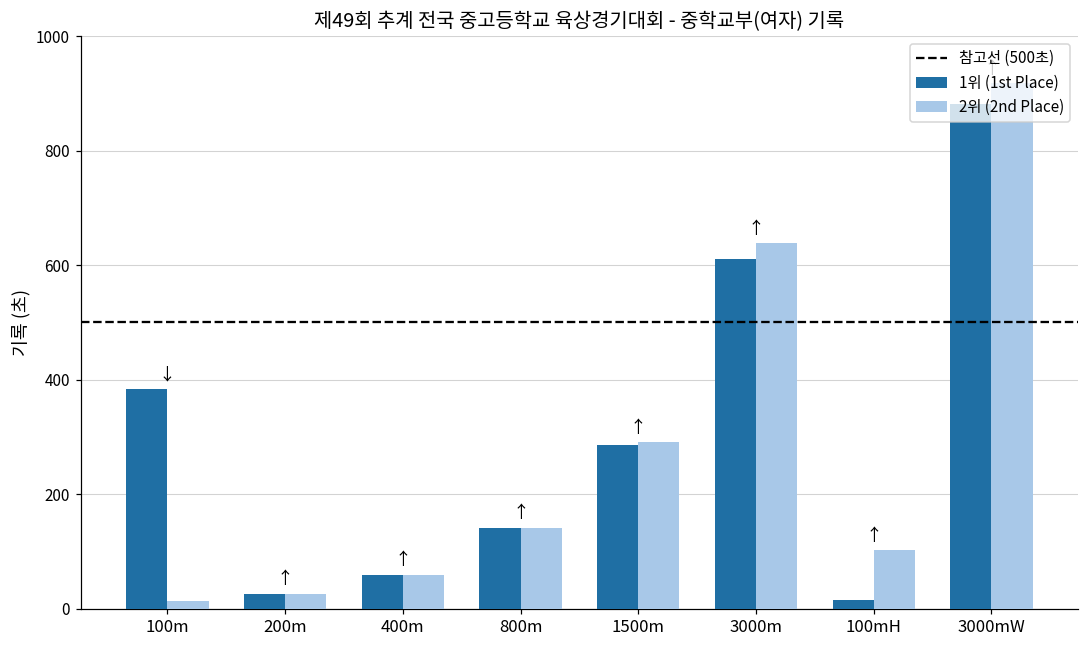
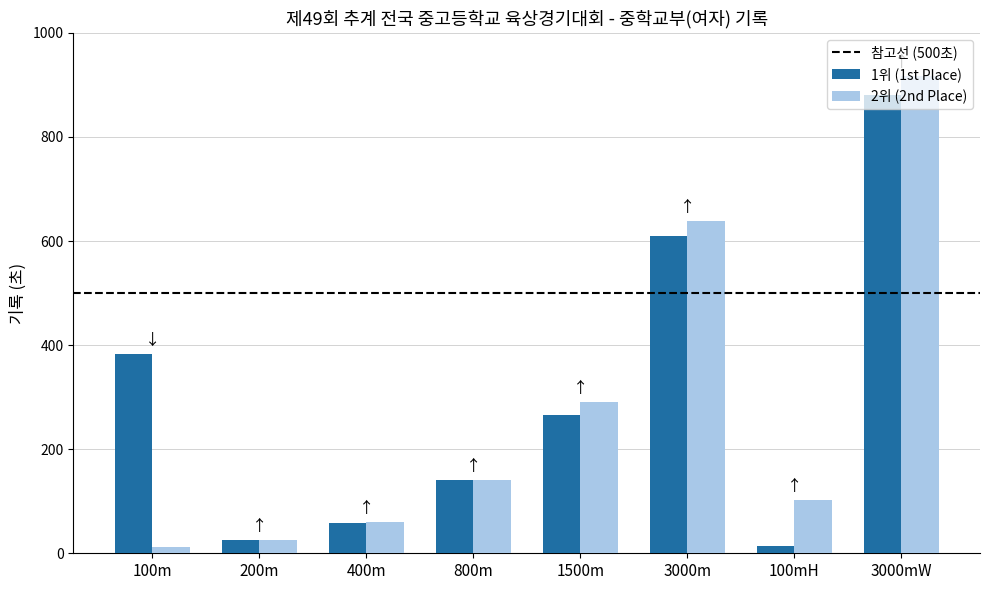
1위 (1st Place), 1500m: 290 -> 270
